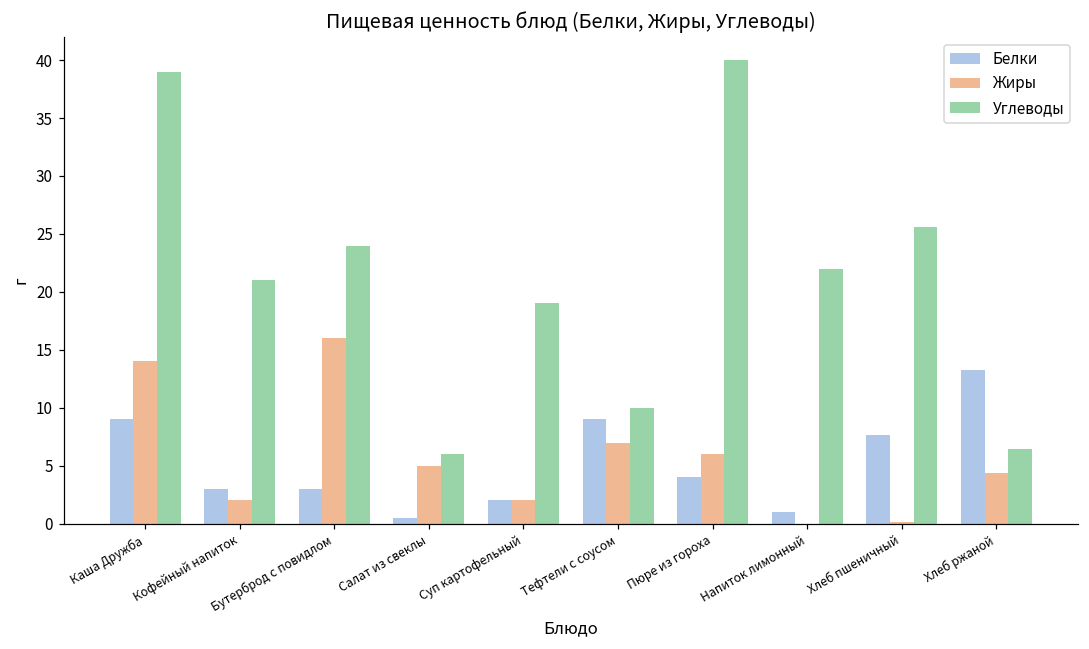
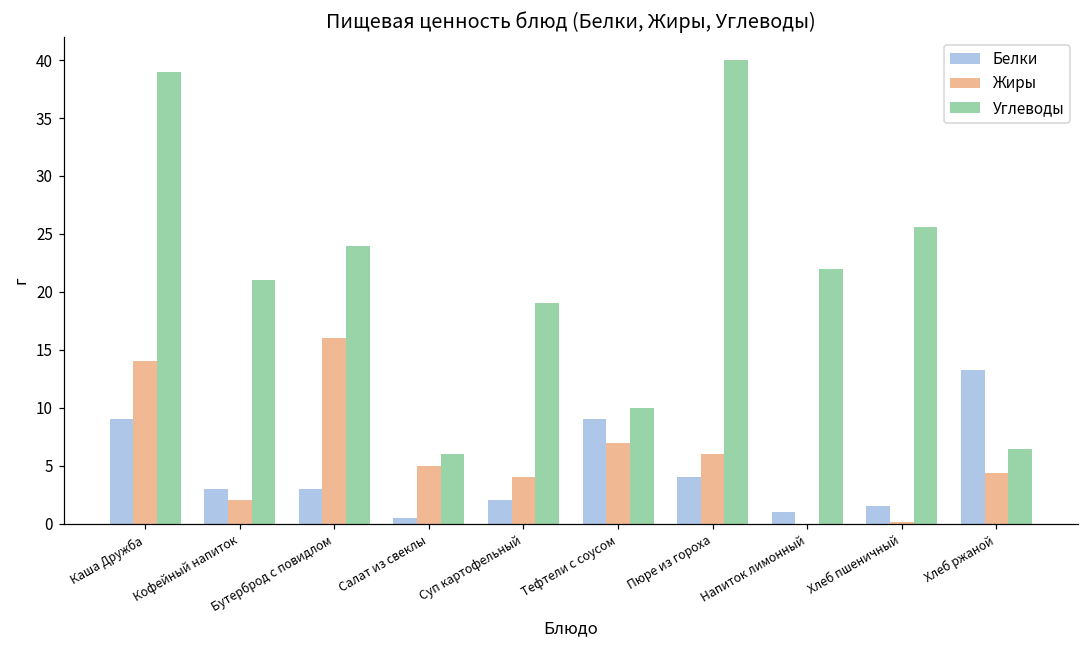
Жиры, Суп картофельный: 2 -> 4
Белки, Хлеб пшеничный: 7.7 -> 1.5
